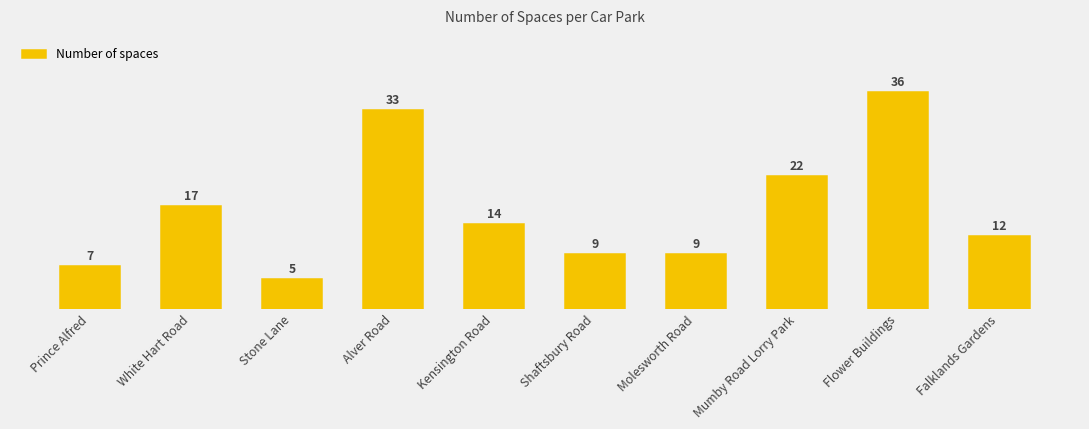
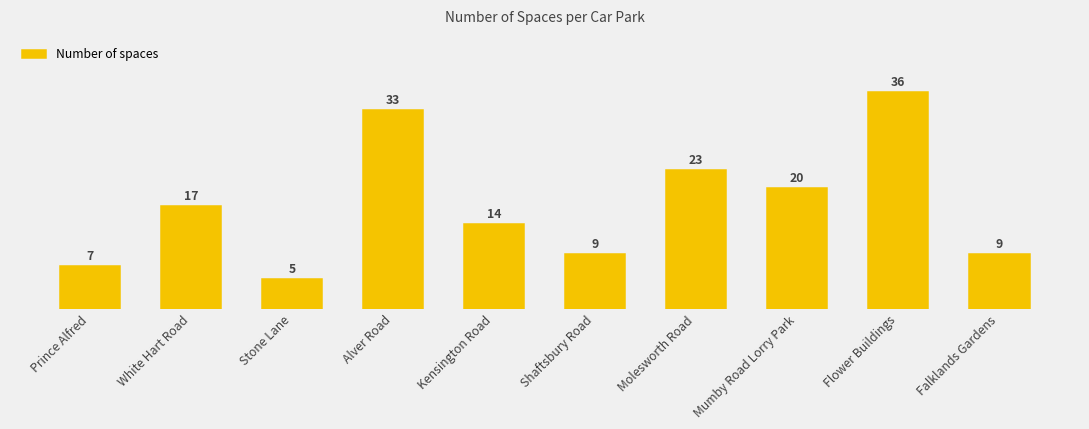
Molesworth Road: 9 -> 23
Mumby Road Lorry Park: 22 -> 20
Falklands Gardens: 12 -> 9
